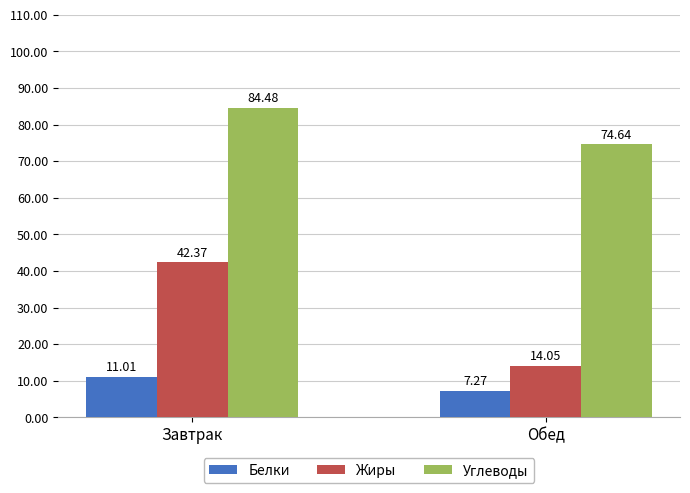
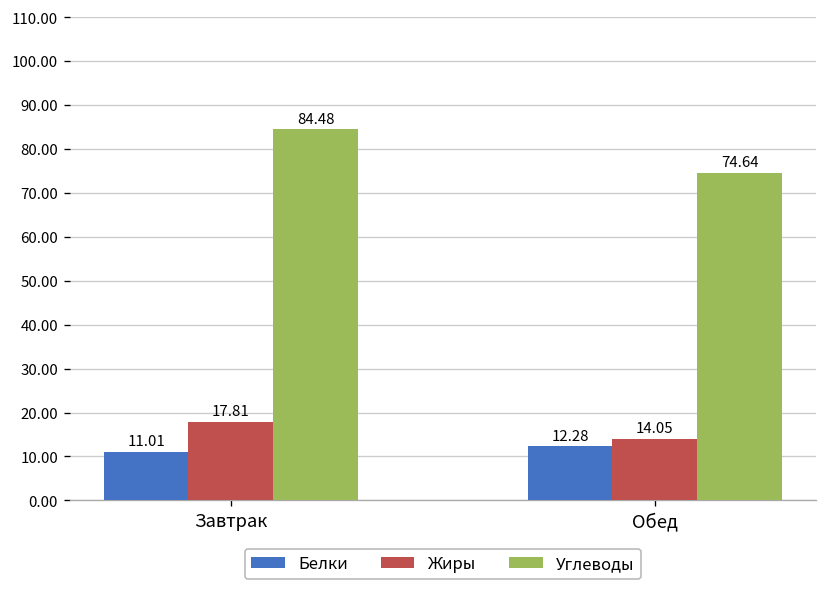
Жиры, Завтрак: 42.37 -> 17.81
Белки, Обед: 7.27 -> 12.28
